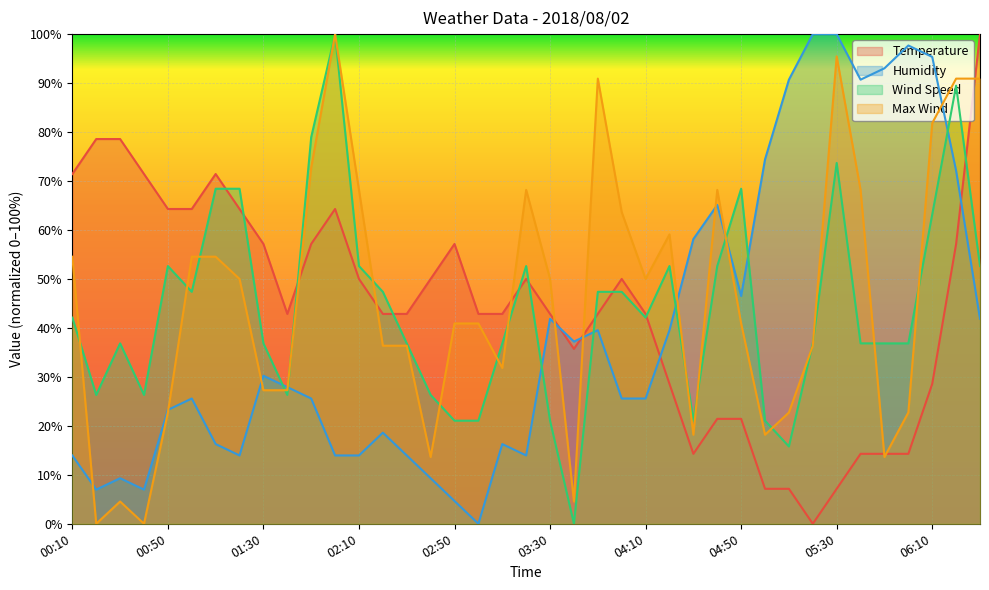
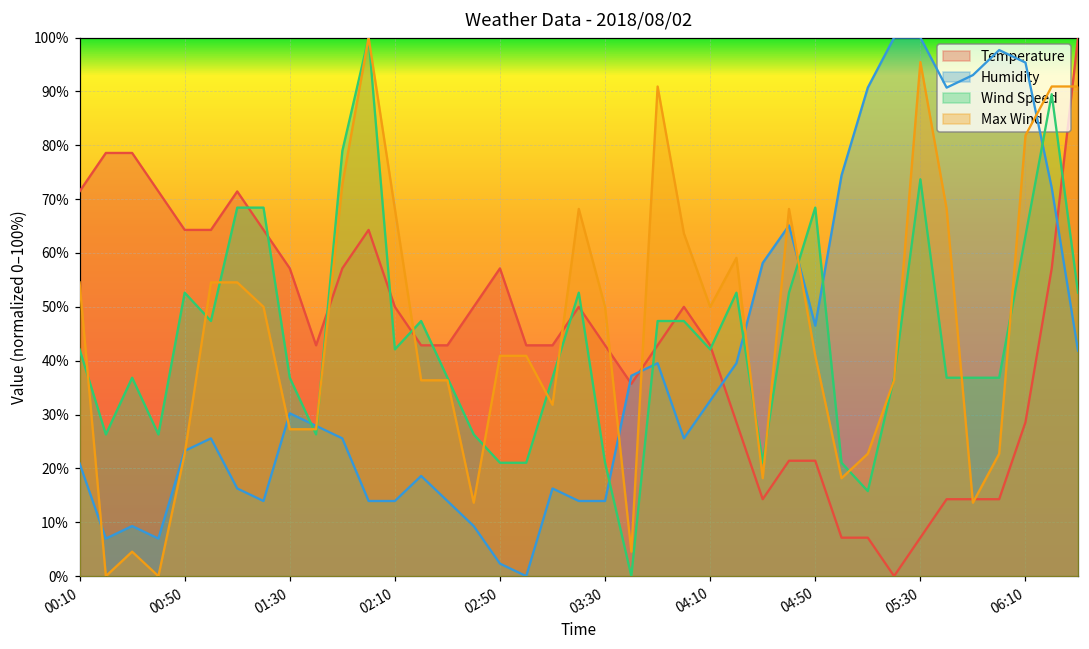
Humidity, 00:10: 14% -> 21%
Wind Speed, 02:10: 53% -> 42%
Humidity, 02:50: 5% -> 2%
Humidity, 03:30: 42% -> 14%
Humidity, 04:10: 26% -> 33%
